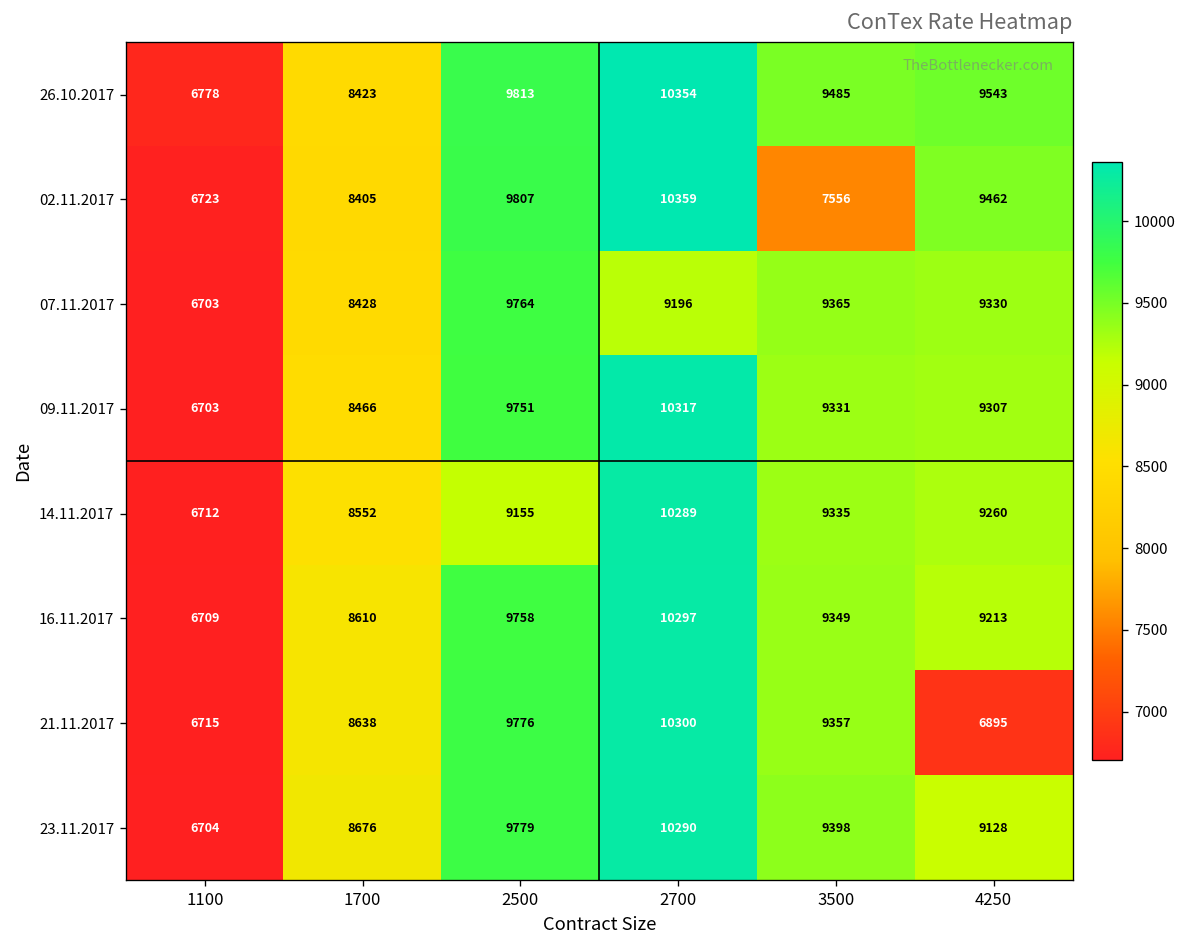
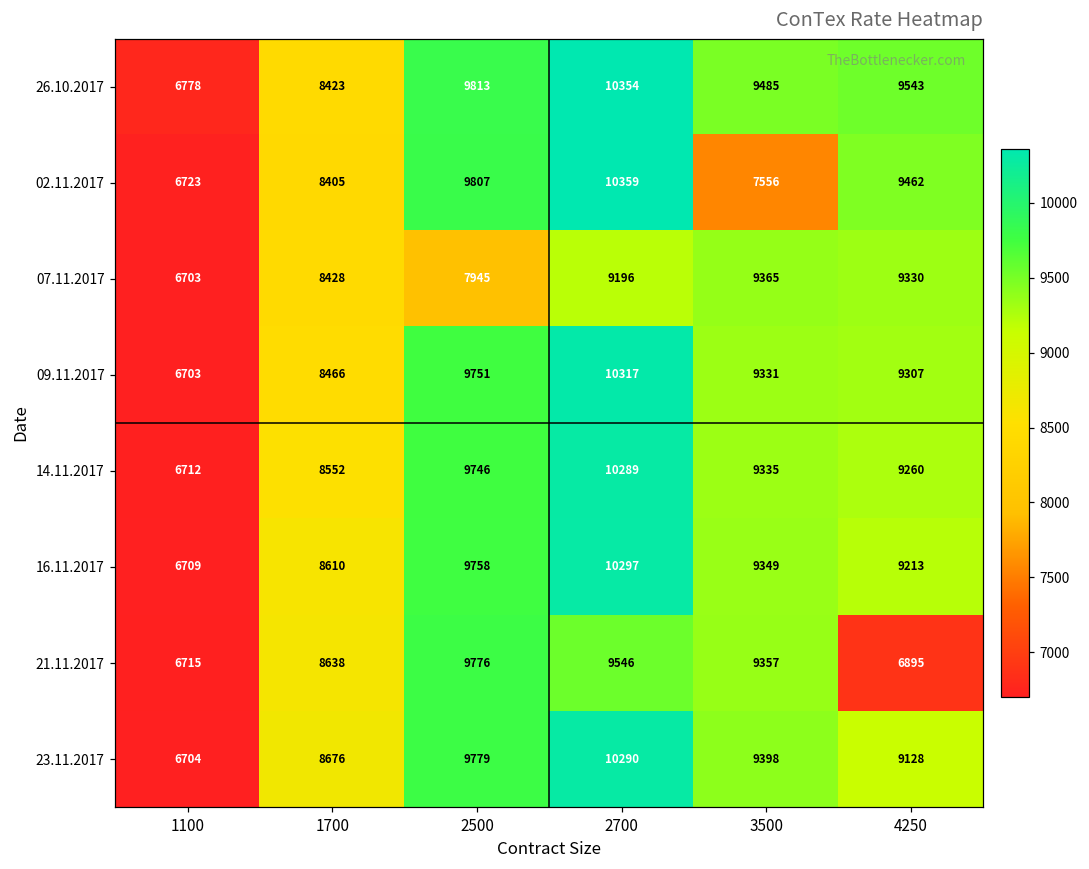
07.11.2017, 2500: 9764 -> 7945
14.11.2017, 2500: 9155 -> 9746
21.11.2017, 2700: 10300 -> 9546
